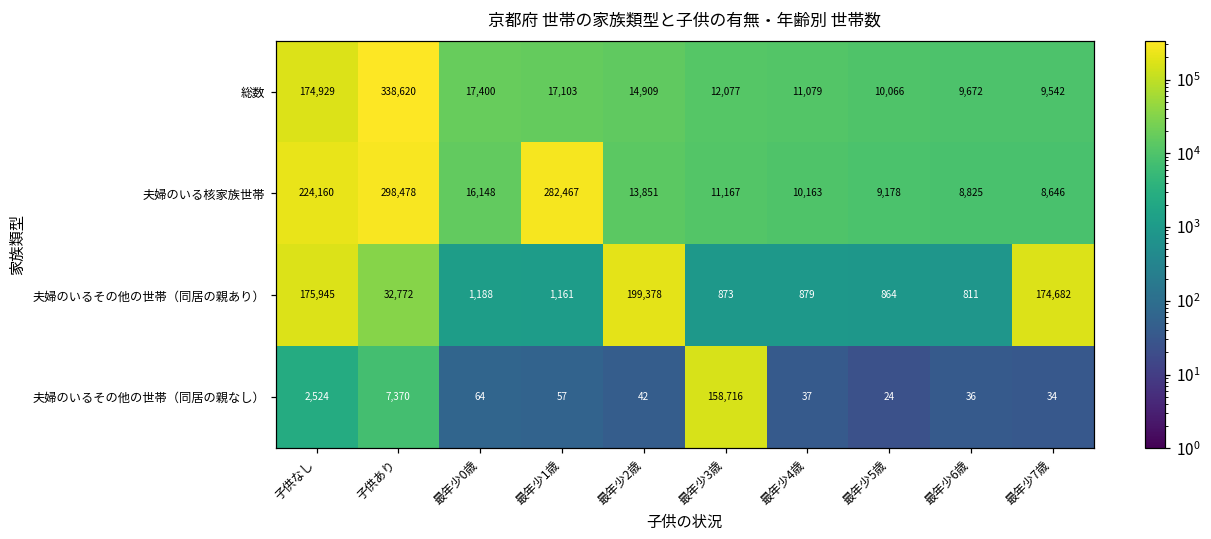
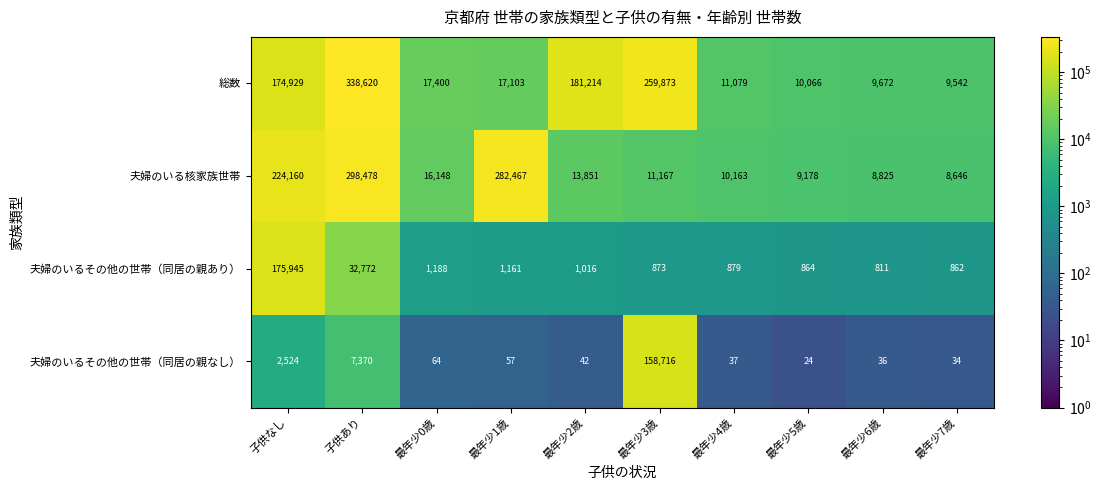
総数, 最年少2歳: 14,909 -> 181,214
総数, 最年少3歳: 12,077 -> 259,873
夫婦のいるその他の世帯（同居の親あり）, 最年少2歳: 199,378 -> 1,016
夫婦のいるその他の世帯（同居の親あり）, 最年少7歳: 174,682 -> 862
